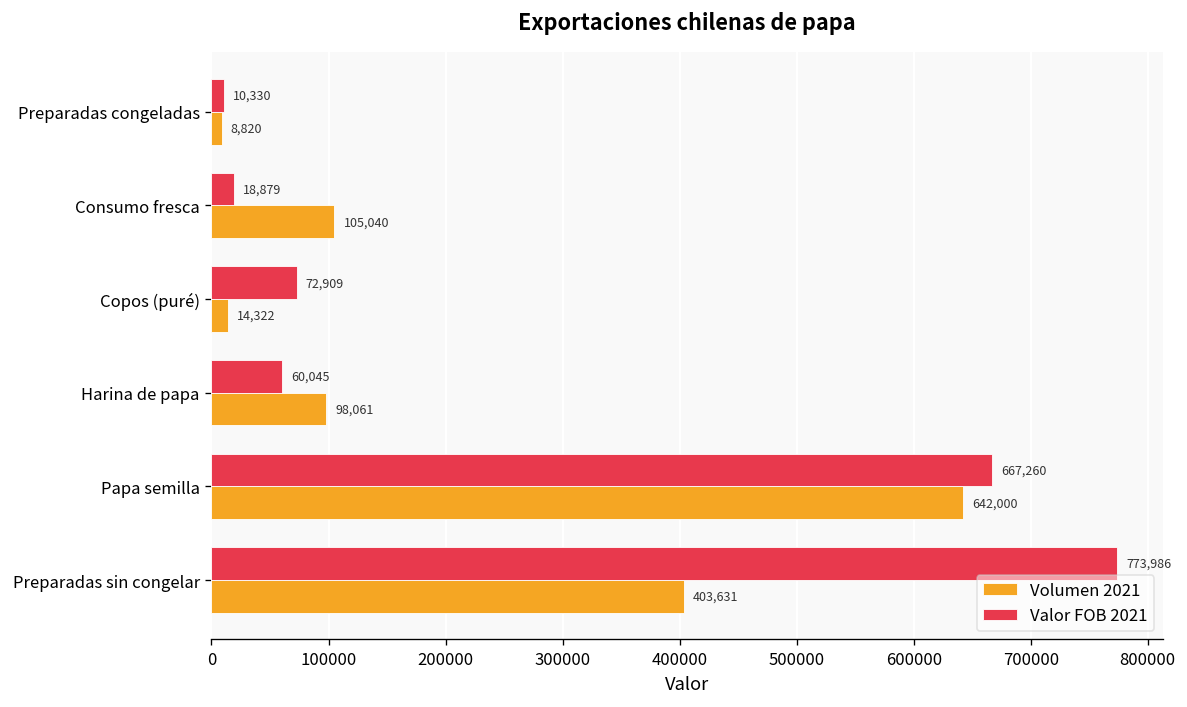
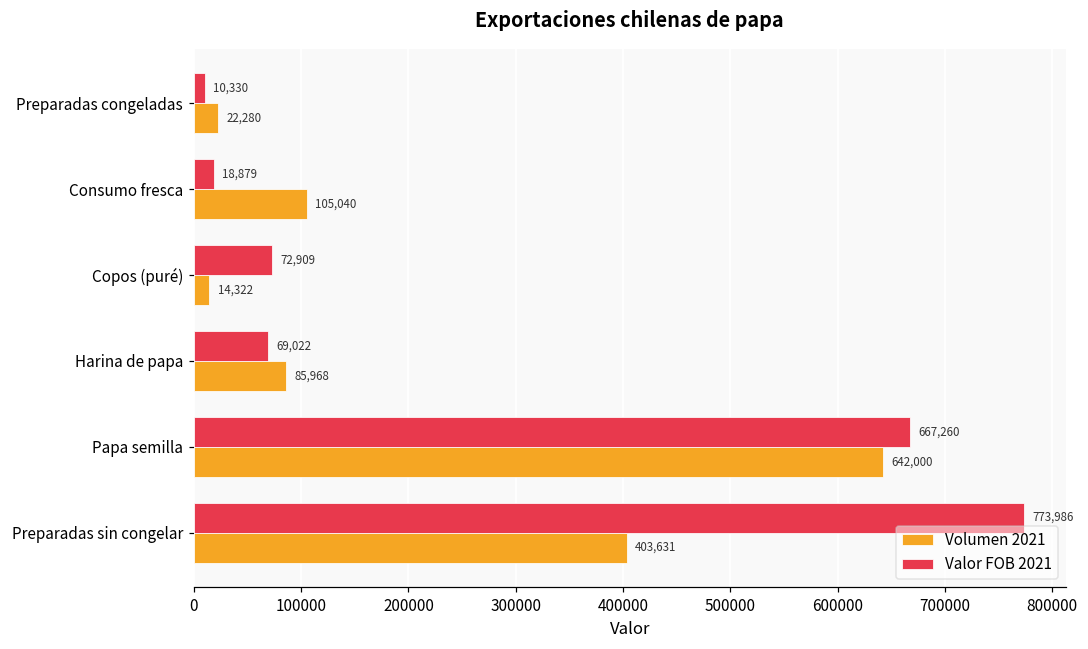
Volumen 2021, Preparadas congeladas: 8,820 -> 22,280
Valor FOB 2021, Harina de papa: 60,045 -> 69,022
Volumen 2021, Harina de papa: 98,061 -> 85,968
